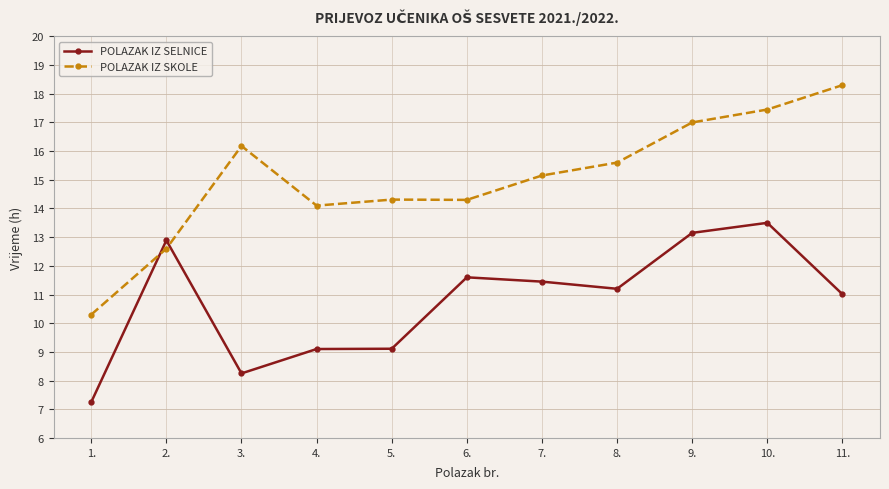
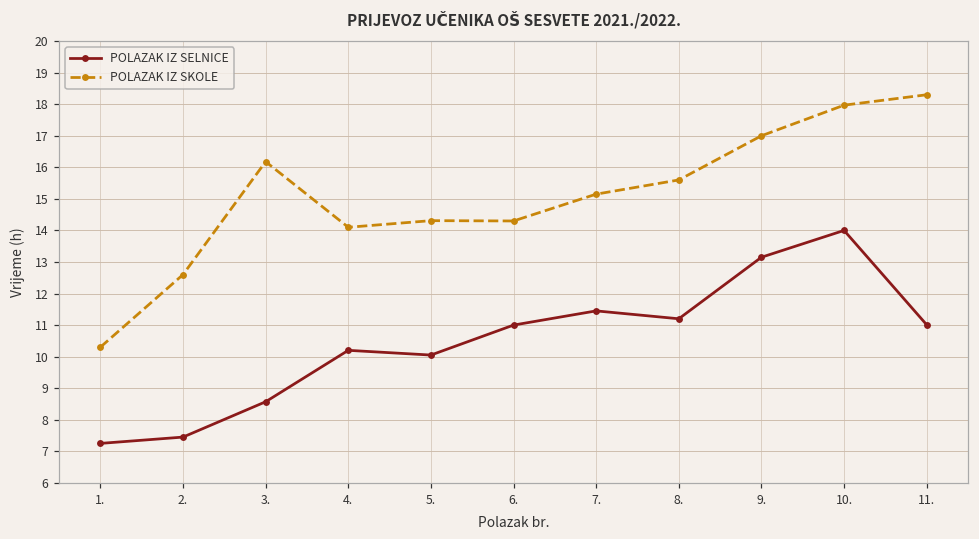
POLAZAK IZ SELNICE, 2.: 12.9 -> 7.5
POLAZAK IZ SELNICE, 3.: 8.3 -> 8.6
POLAZAK IZ SELNICE, 4.: 9.1 -> 10.2
POLAZAK IZ SELNICE, 5.: 9.1 -> 10.1
POLAZAK IZ SELNICE, 6.: 11.6 -> 11.0
POLAZAK IZ SELNICE, 10.: 13.5 -> 14.0
POLAZAK IZ SKOLE, 10.: 17.5 -> 18.0
